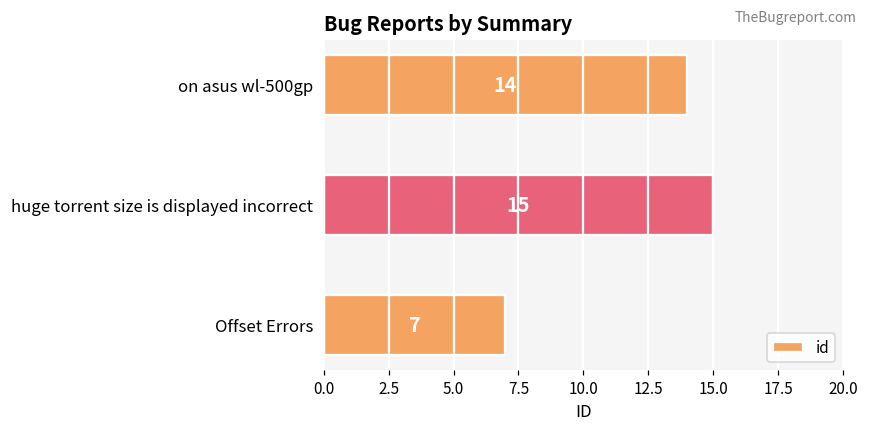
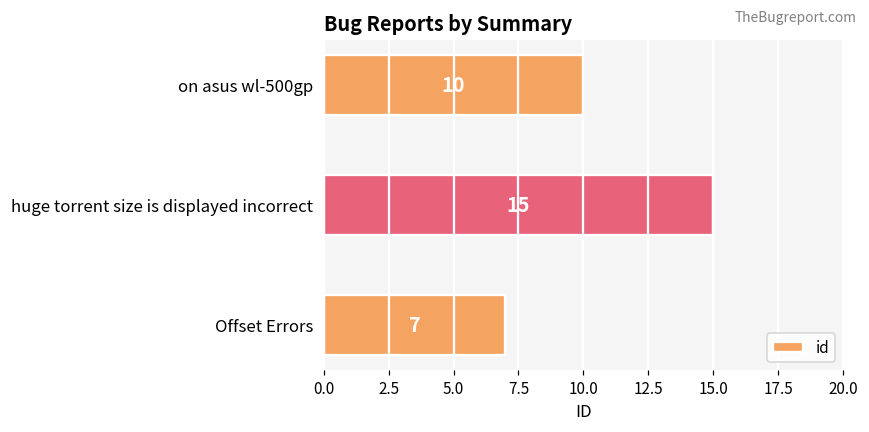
on asus wl-500gp: 14 -> 10
